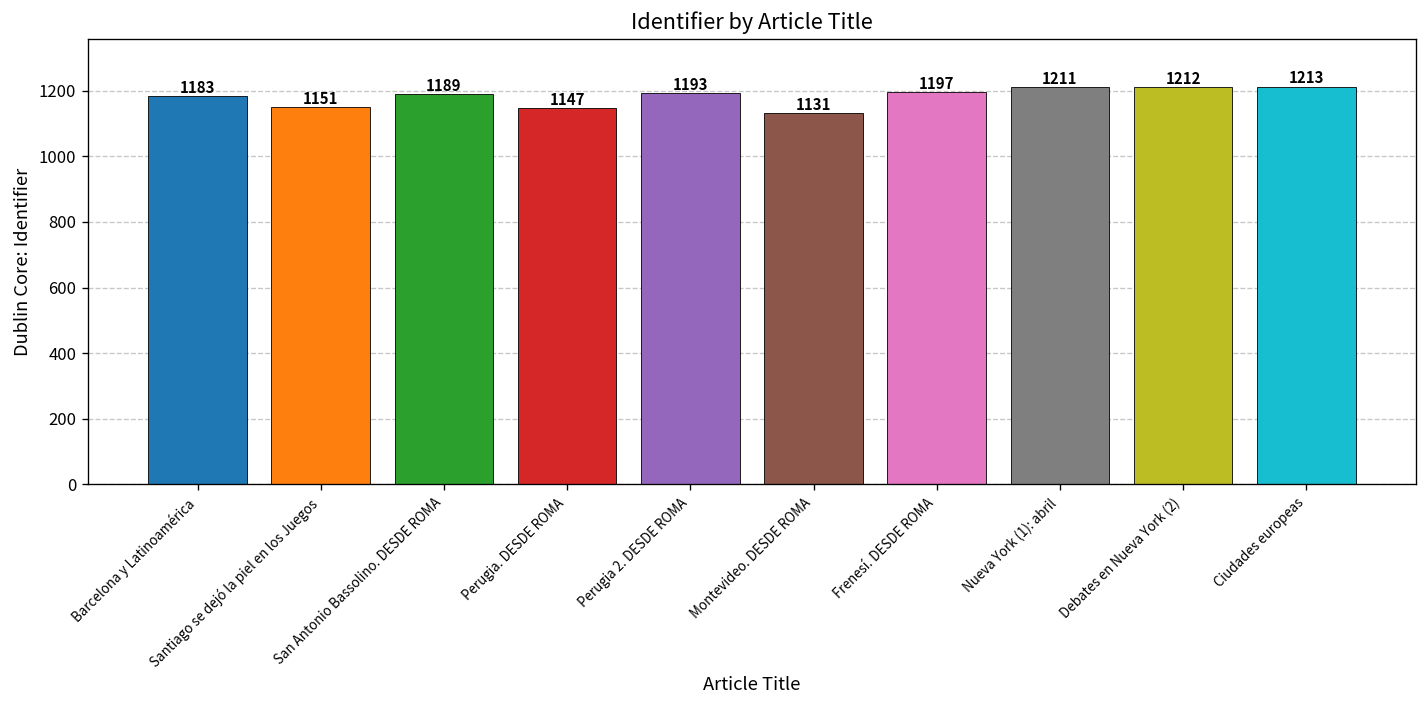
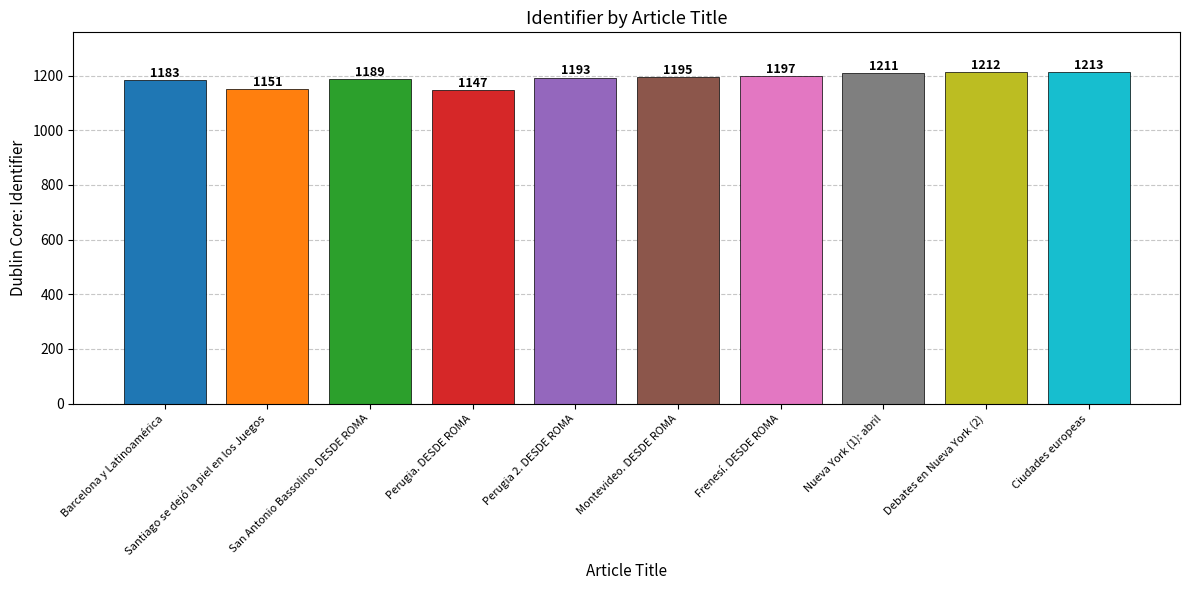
Montevideo. DESDE ROMA: 1131 -> 1195
